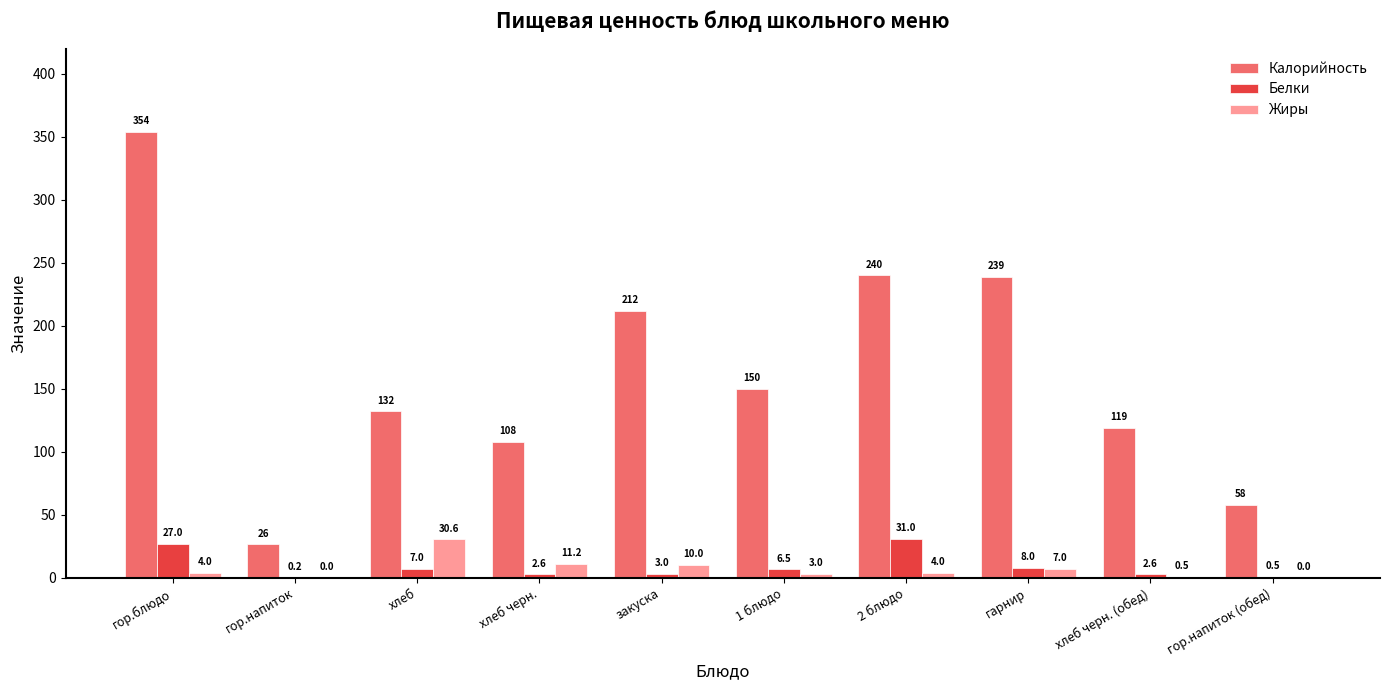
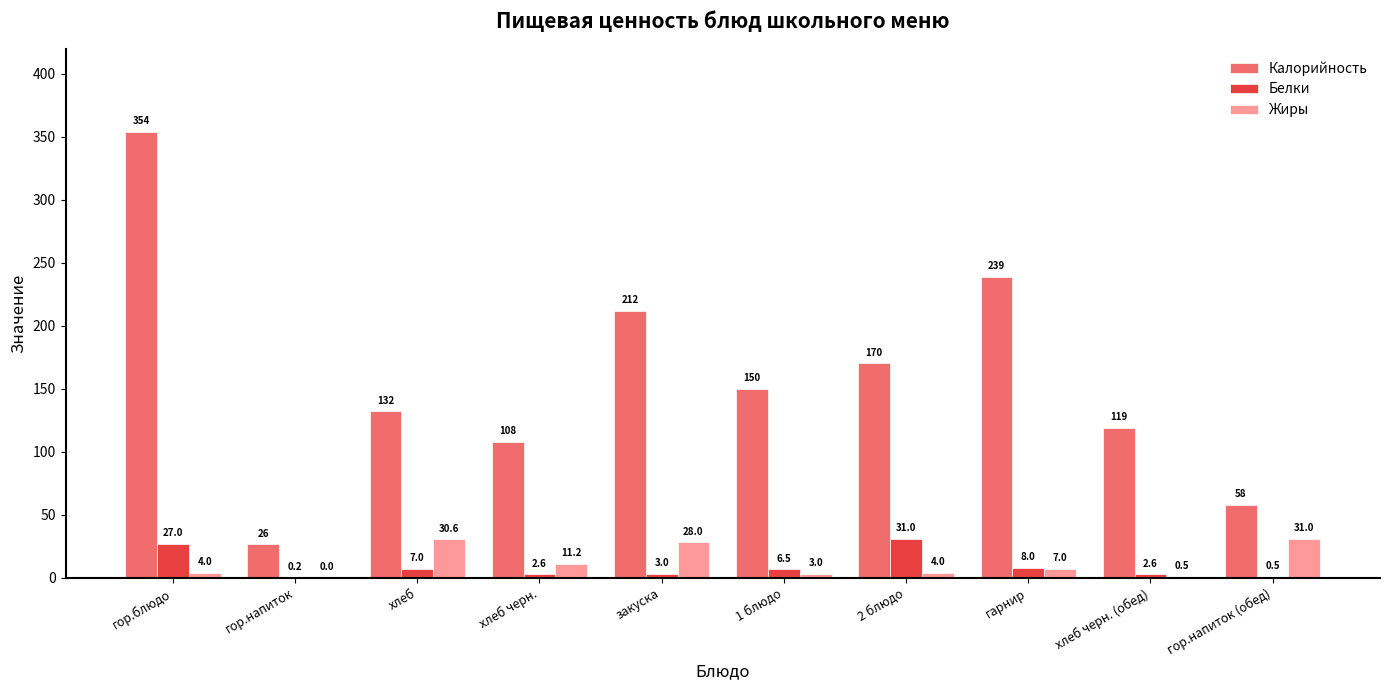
Жиры, закуска: 10.0 -> 28.0
Калорийность, 2 блюдо: 240 -> 170
Жиры, гор.напиток (обед): 0.0 -> 31.0
